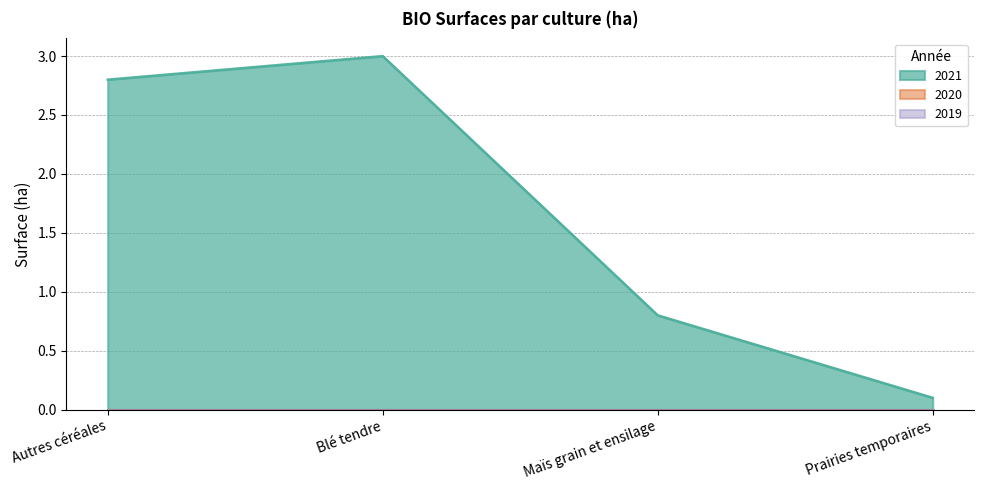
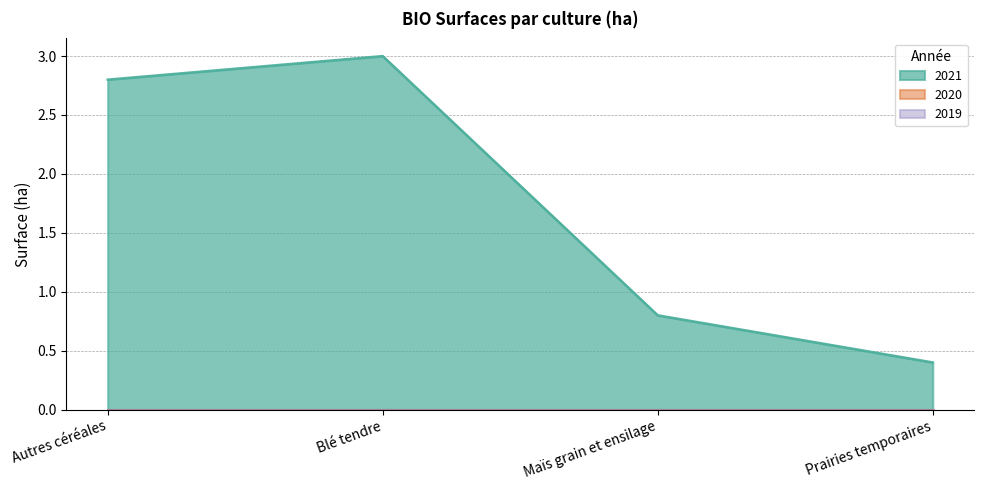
2021, Prairies temporaires: 0.1 -> 0.4
